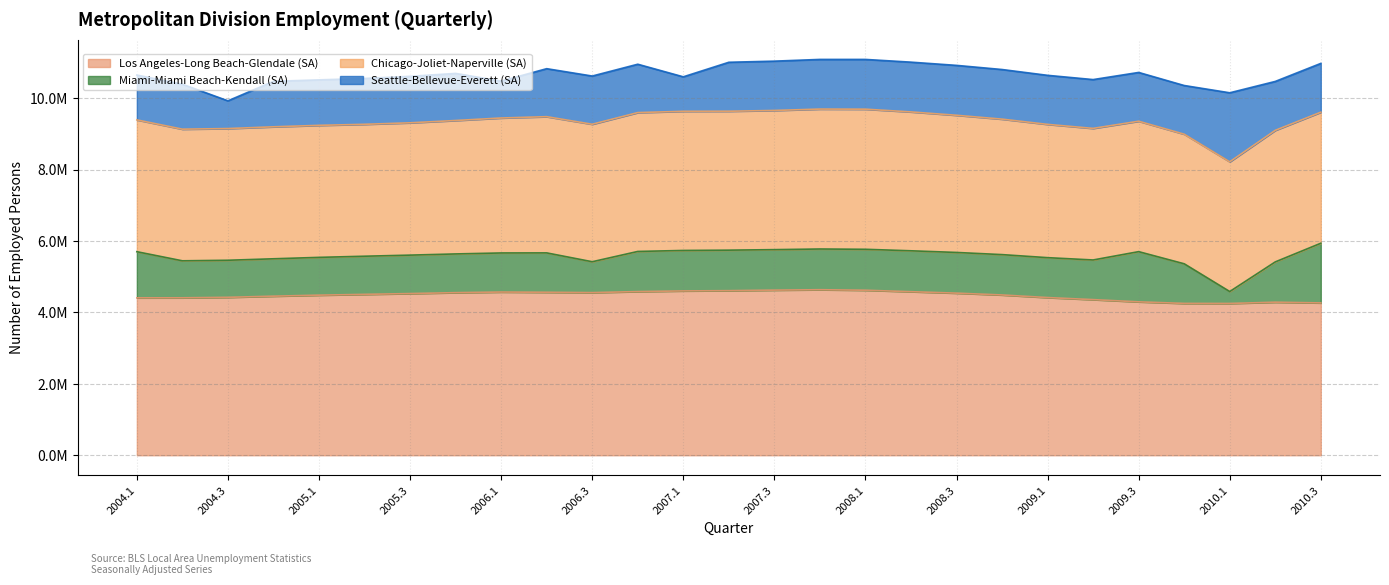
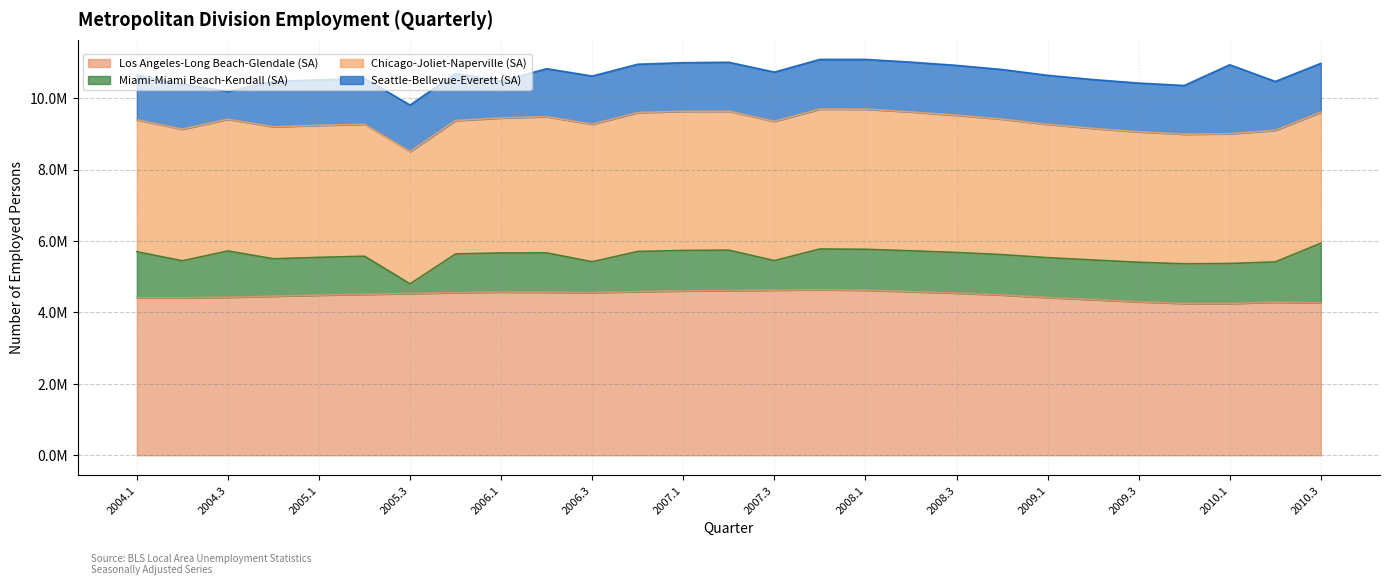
Miami-Miami Beach-Kendall (SA), 2004.3: 1000000 -> 1300000
Miami-Miami Beach-Kendall (SA), 2005.3: 1100000 -> 300000
Seattle-Bellevue-Everett (SA), 2007.1: 1000000 -> 1400000
Miami-Miami Beach-Kendall (SA), 2007.3: 1100000 -> 800000
Miami-Miami Beach-Kendall (SA), 2009.3: 1400000 -> 1100000
Miami-Miami Beach-Kendall (SA), 2010.1: 300000 -> 1100000
